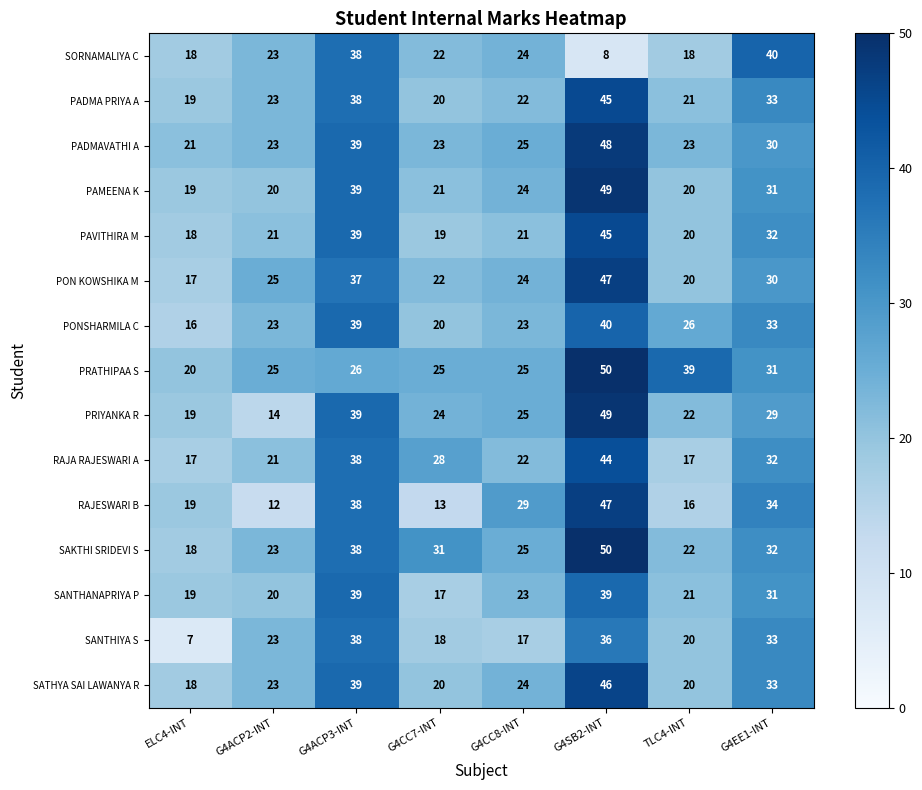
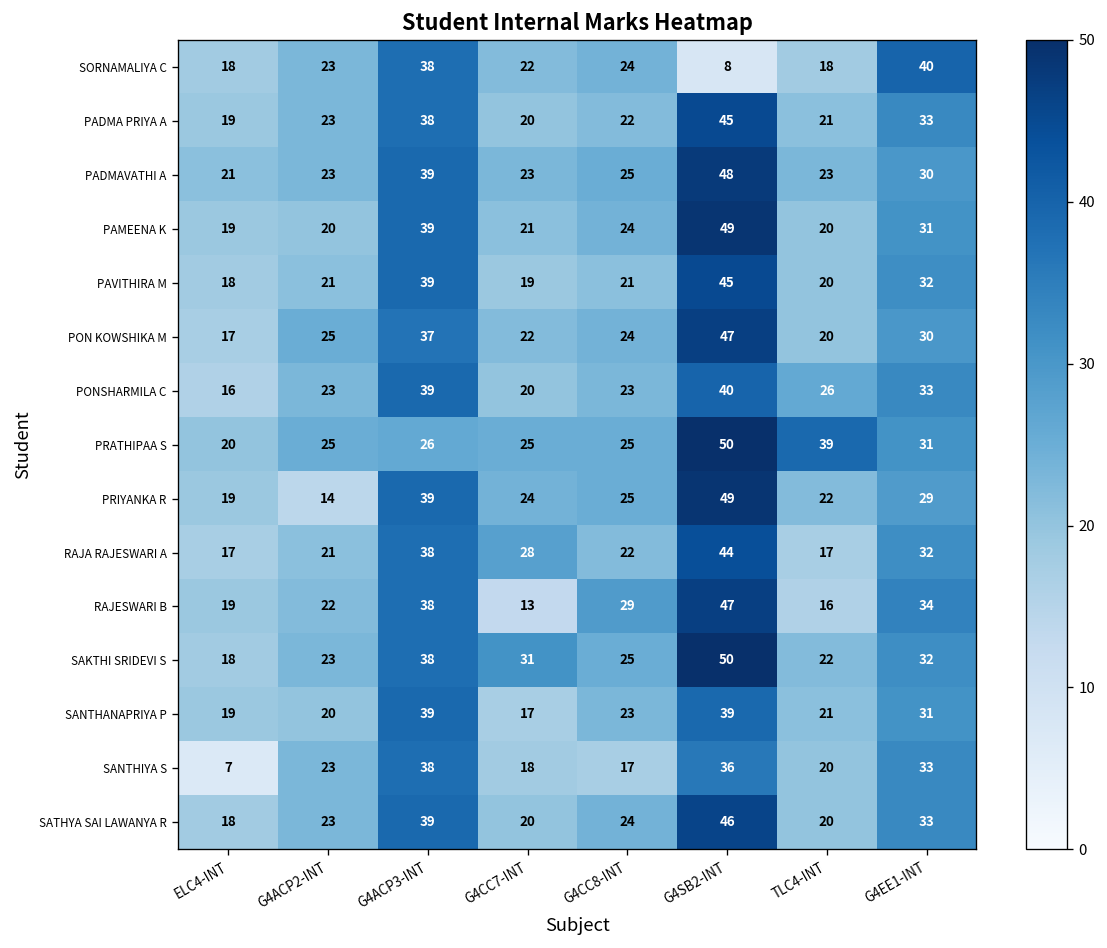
RAJESWARI B, G4ACP2-INT: 12 -> 22
